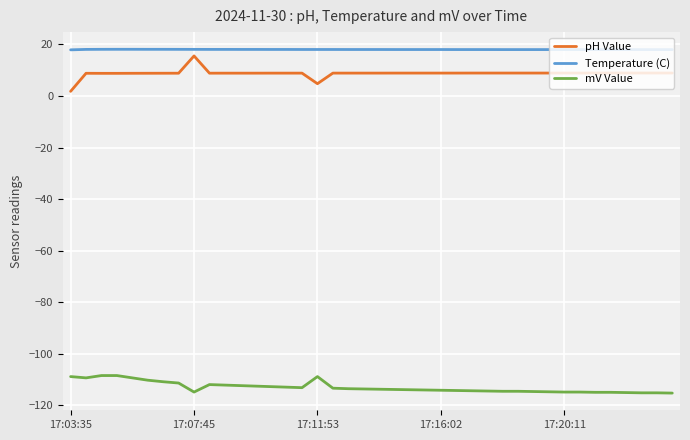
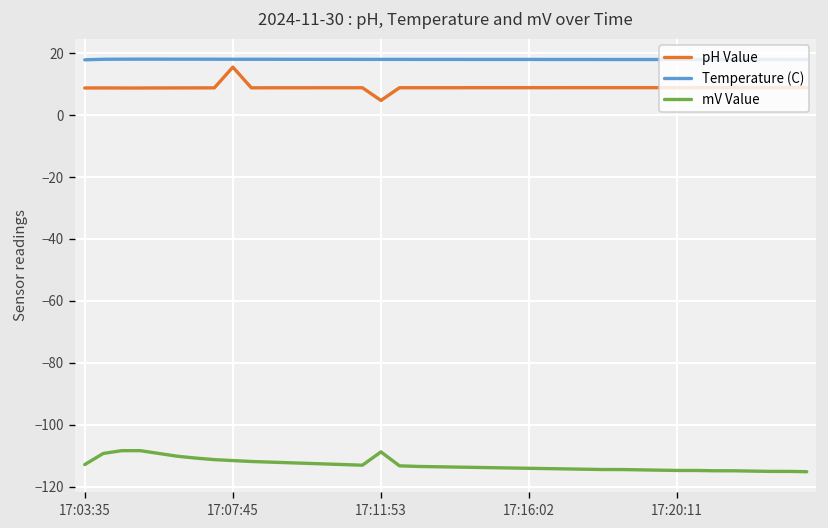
pH Value, 17:03:35: 2 -> 9
mV Value, 17:03:35: -109 -> -113
mV Value, 17:07:45: -115 -> -112
